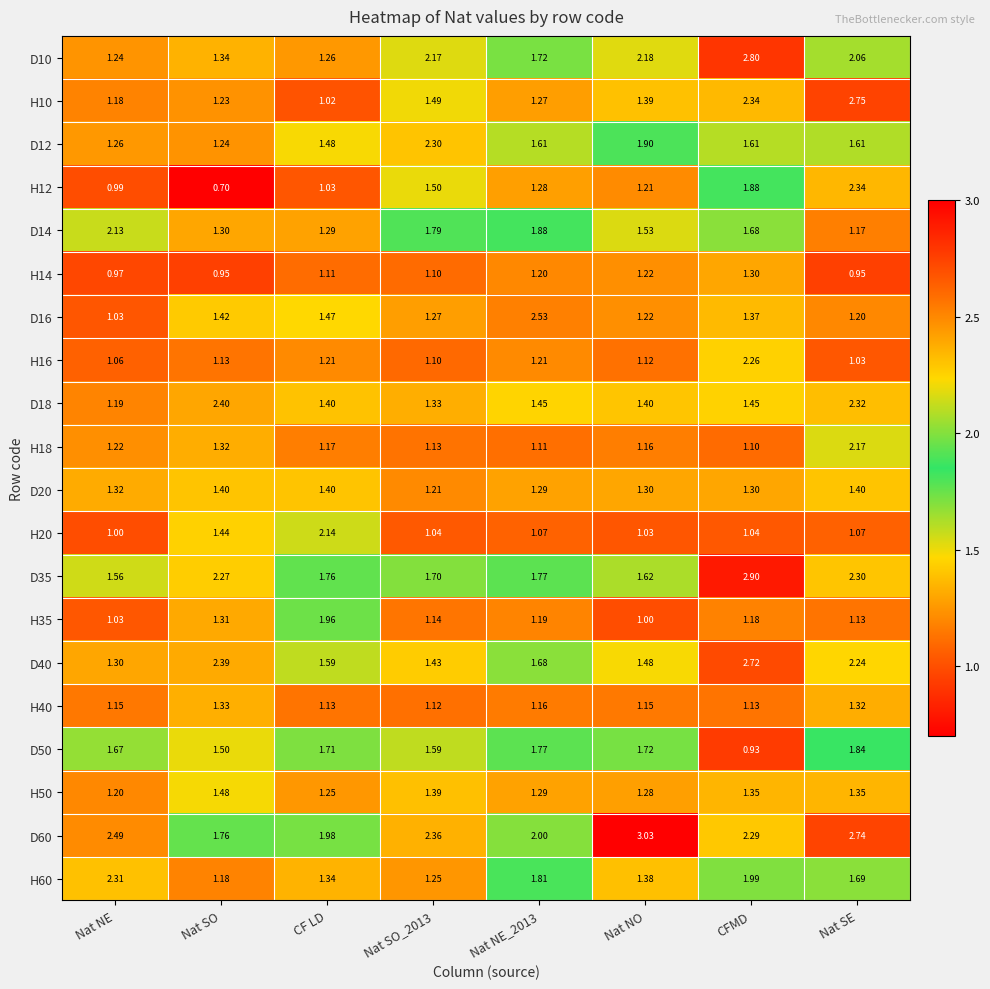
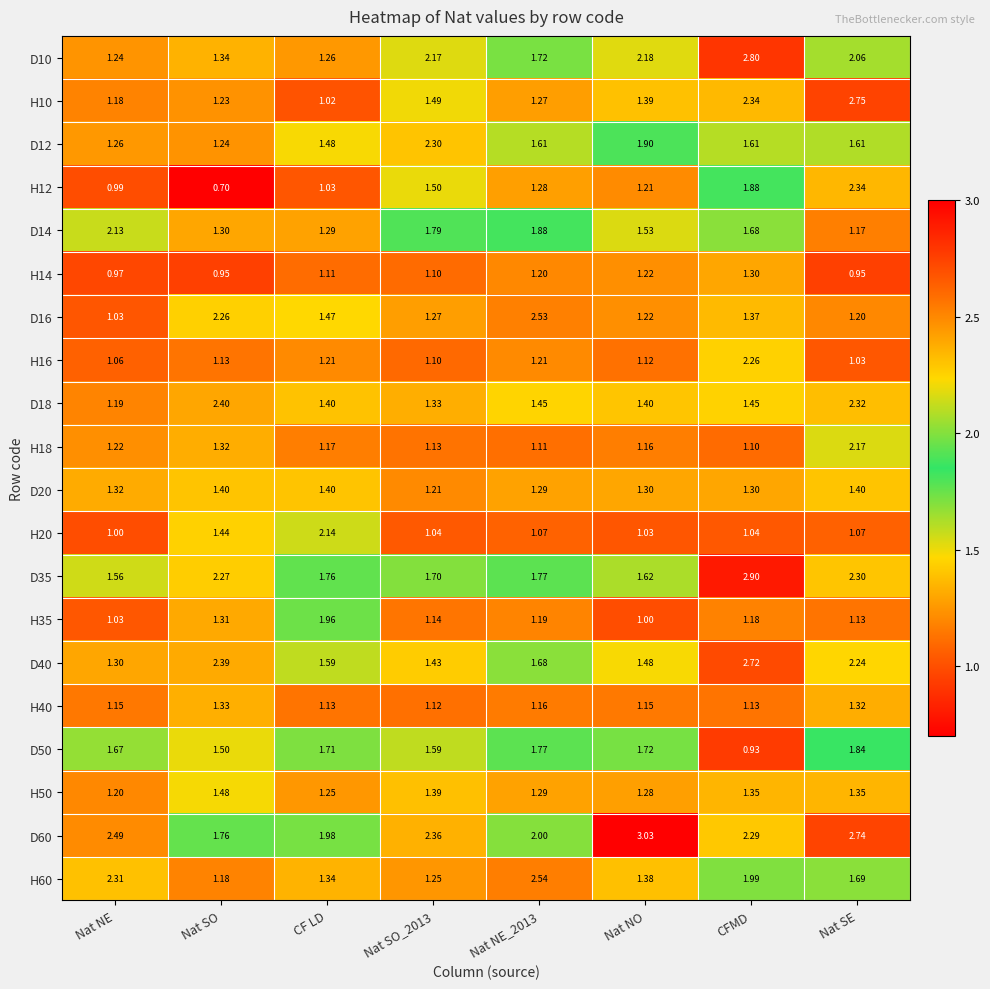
D16, Nat SO: 1.42 -> 2.26
H60, Nat NE_2013: 1.81 -> 2.54
